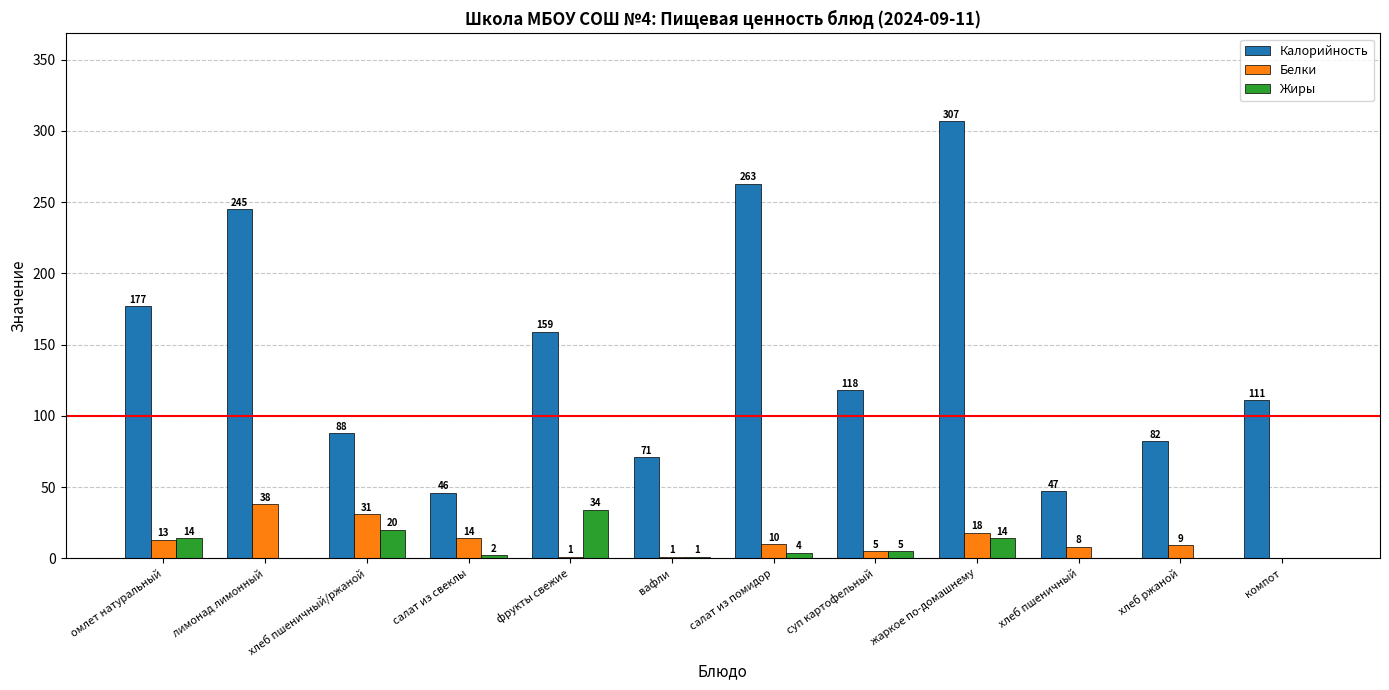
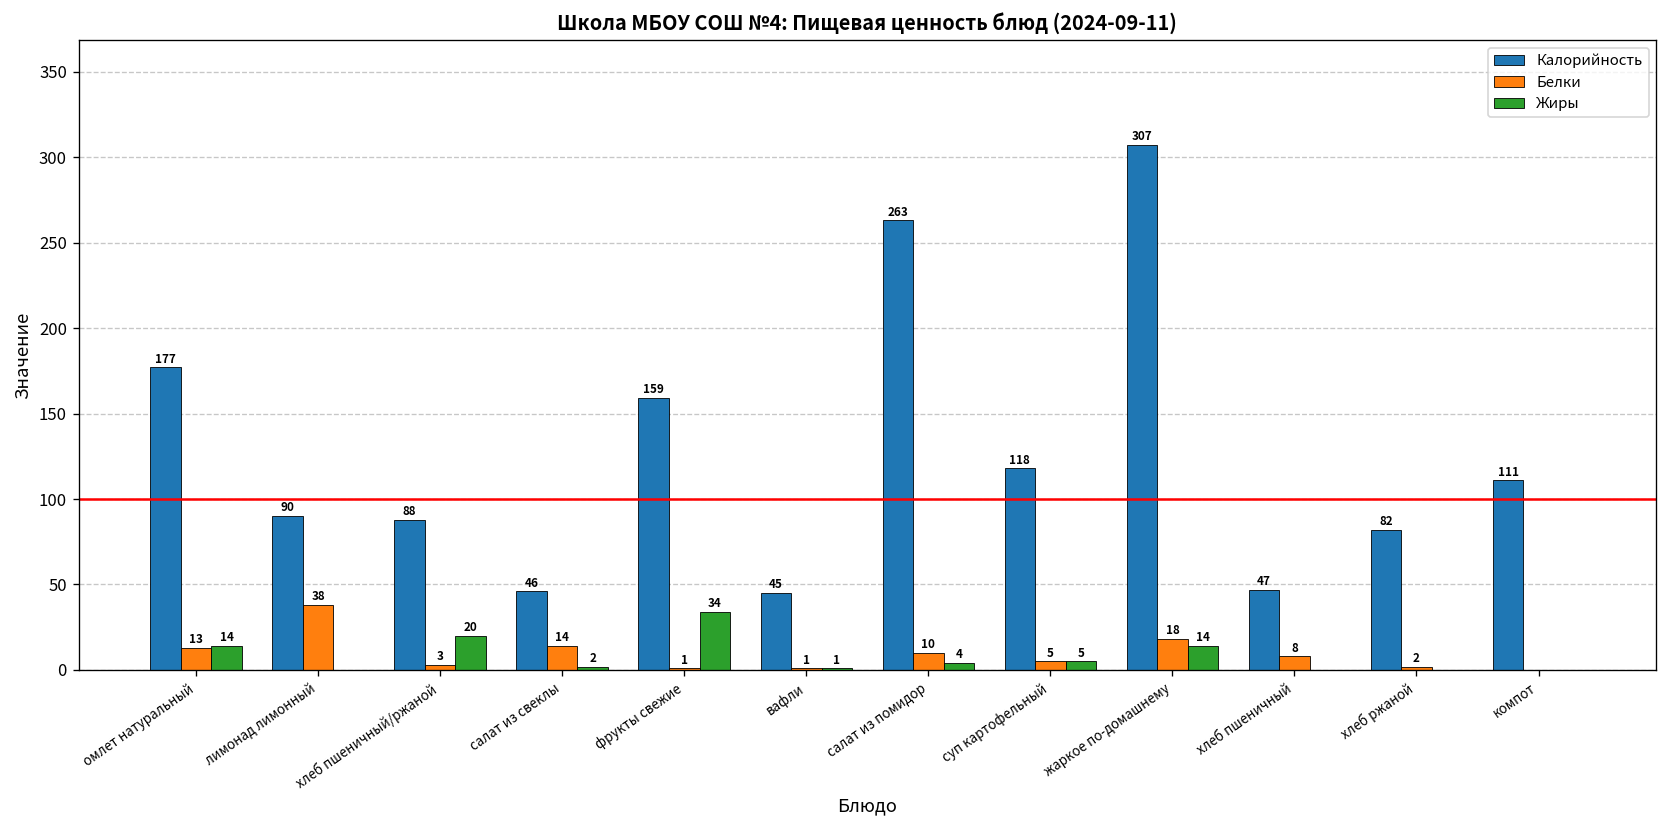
Калорийность, лимонад лимонный: 245 -> 90
Белки, хлеб пшеничный/ржаной: 31 -> 3
Калорийность, вафли: 71 -> 45
Белки, хлеб ржаной: 9 -> 2
